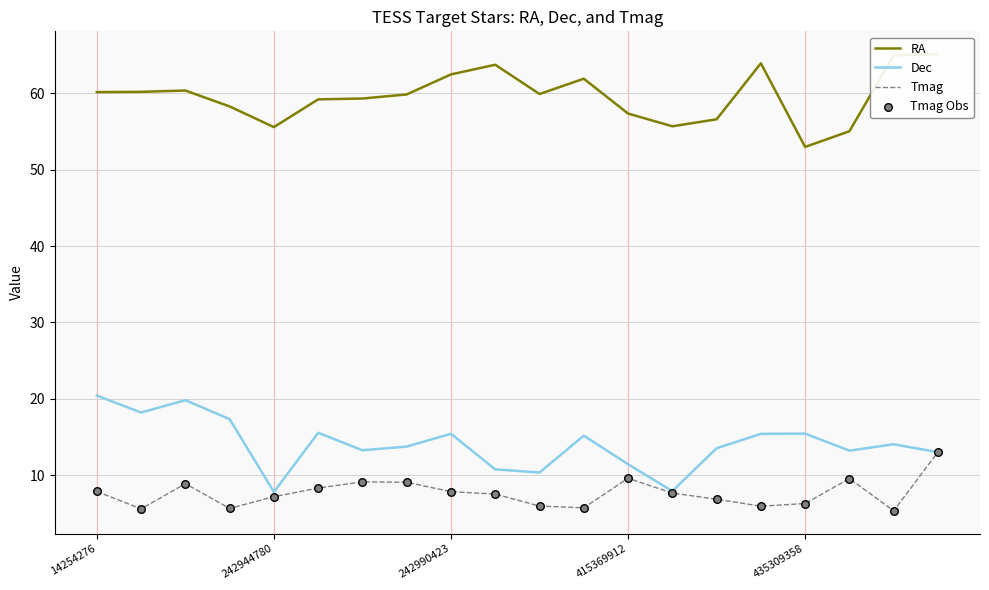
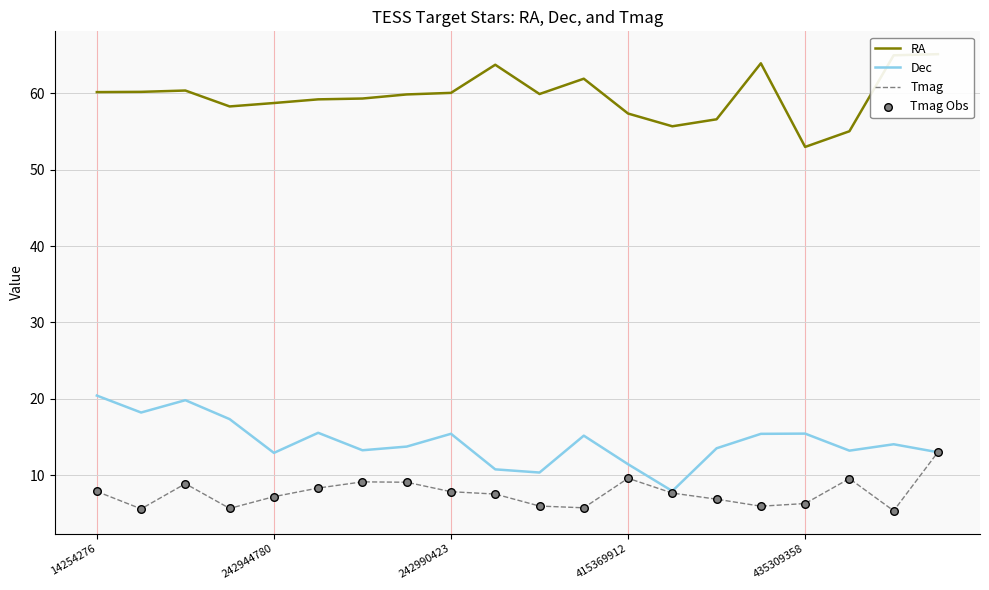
RA, 242944780: 56 -> 59
Dec, 242944780: 8 -> 13
RA, 242990423: 62 -> 60
